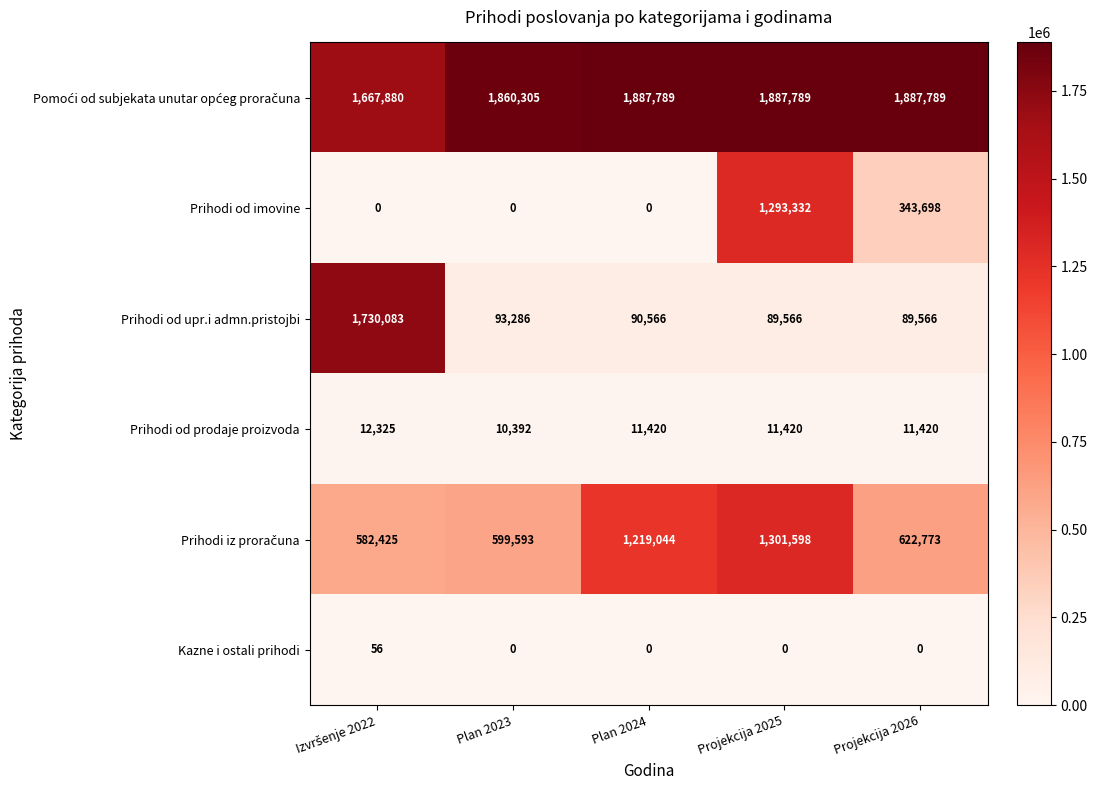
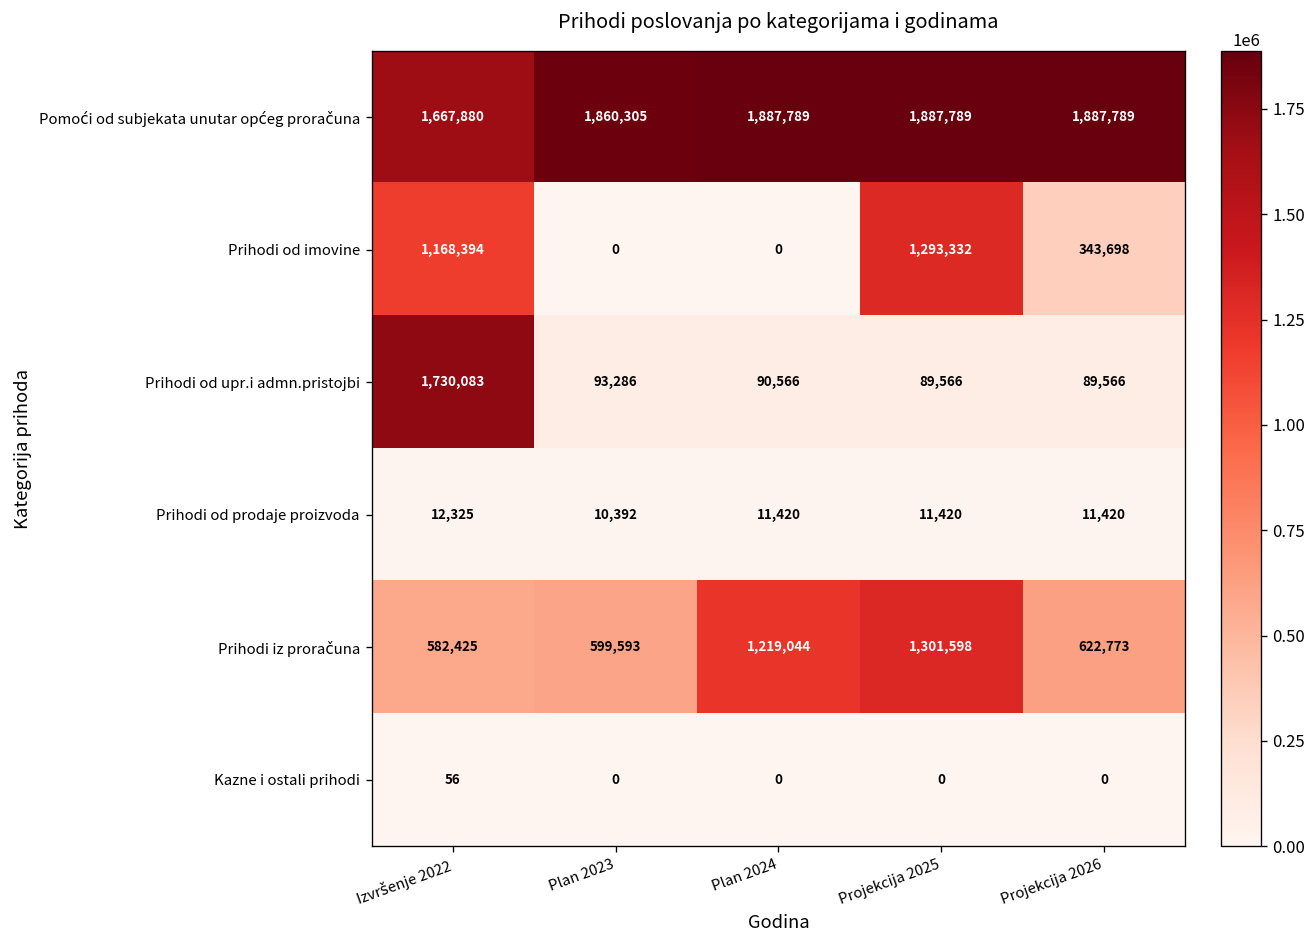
Prihodi od imovine, Izvršenje 2022: 0 -> 1,168,394
